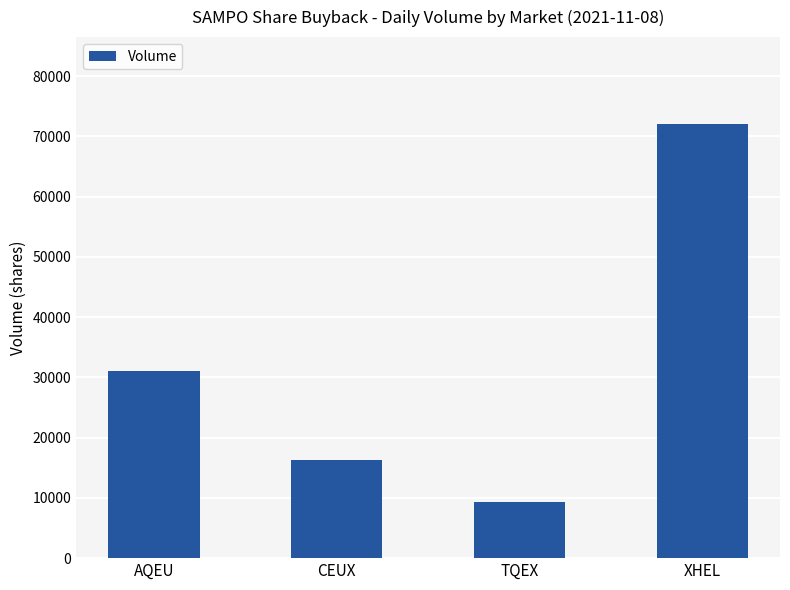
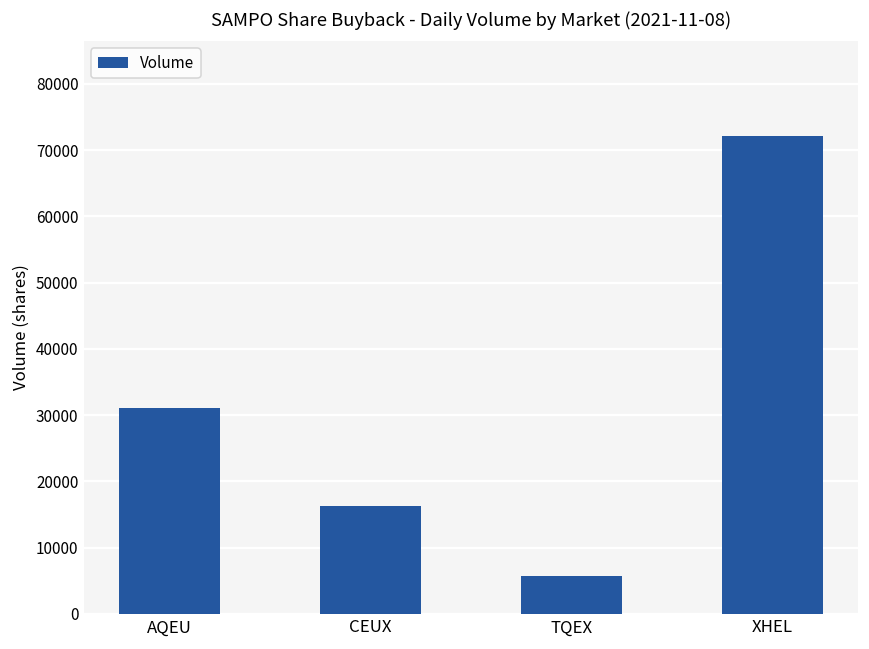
TQEX: 9000 -> 6000
